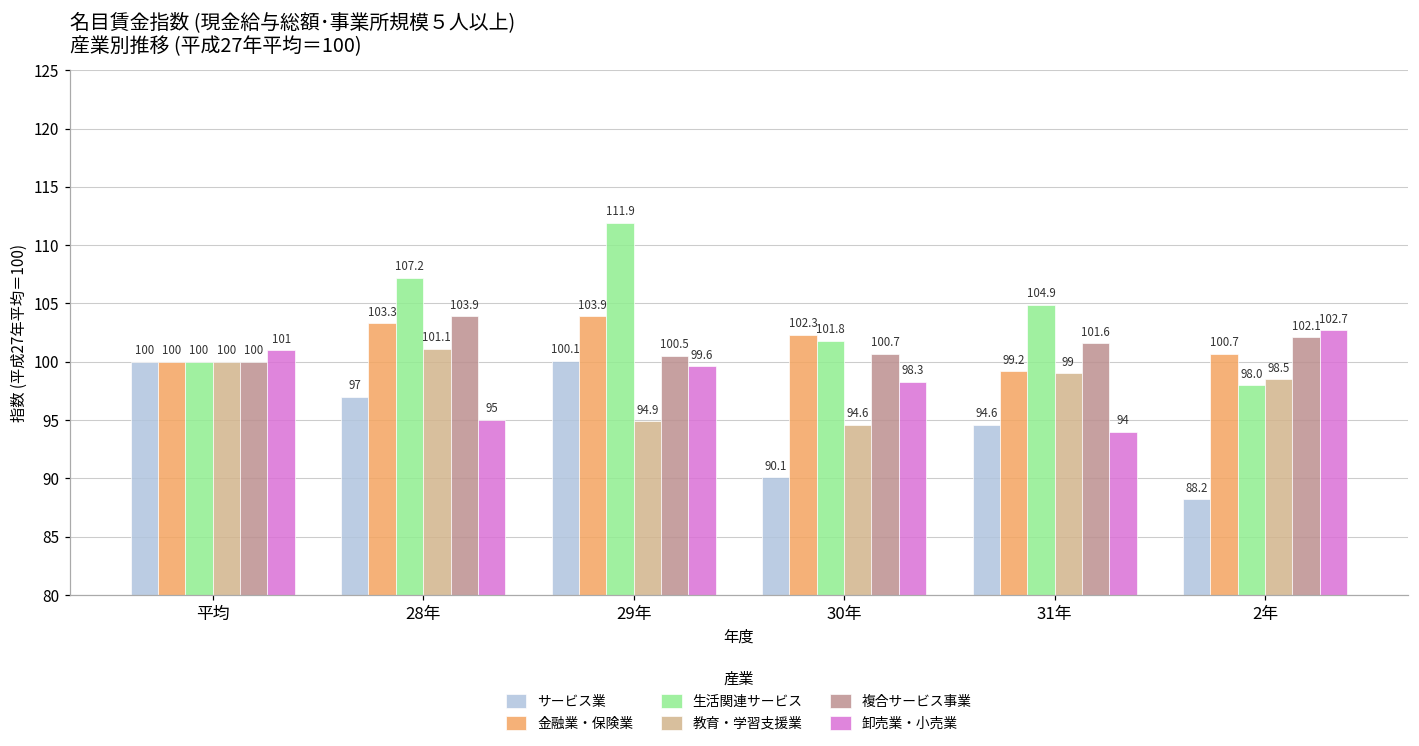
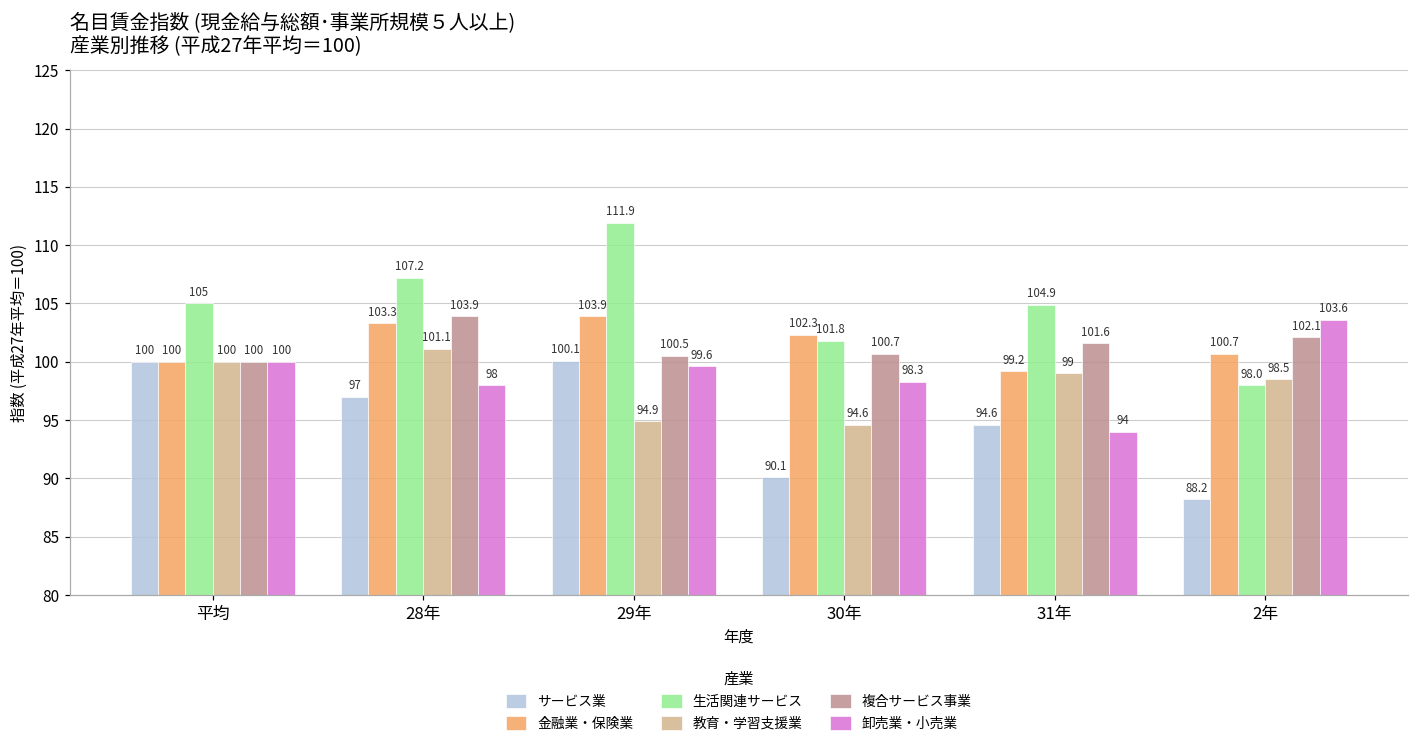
生活関連サービス, 平均: 100 -> 105
卸売業・小売業, 平均: 101 -> 100
卸売業・小売業, 28年: 95 -> 98
卸売業・小売業, 2年: 102.7 -> 103.6
